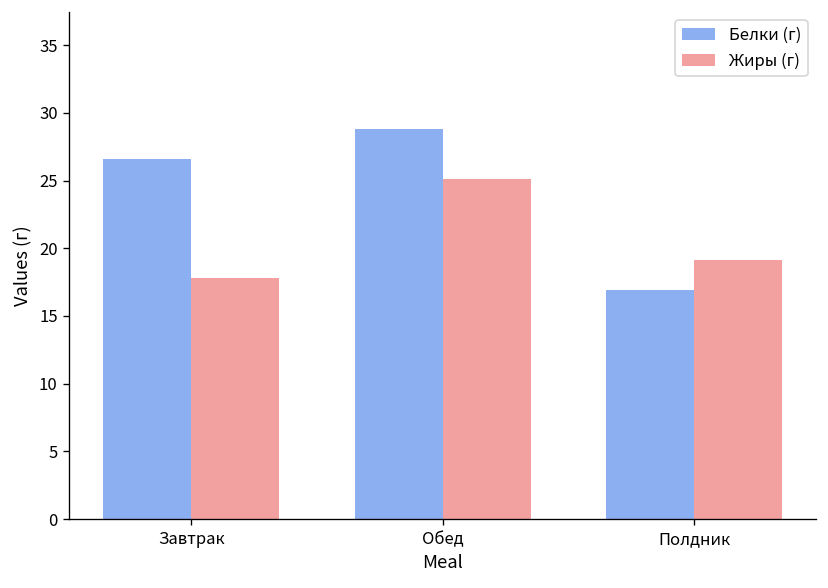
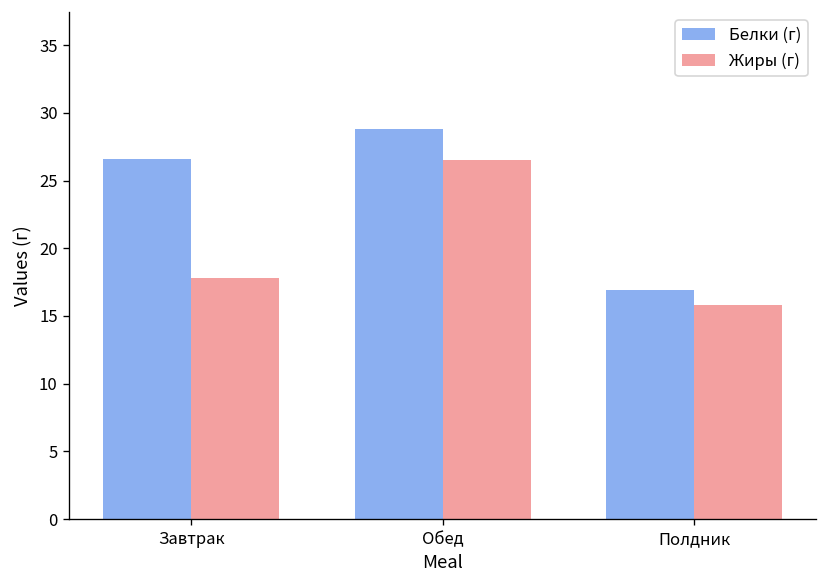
Жиры (г), Обед: 25.1 -> 26.5
Жиры (г), Полдник: 19.1 -> 15.8
